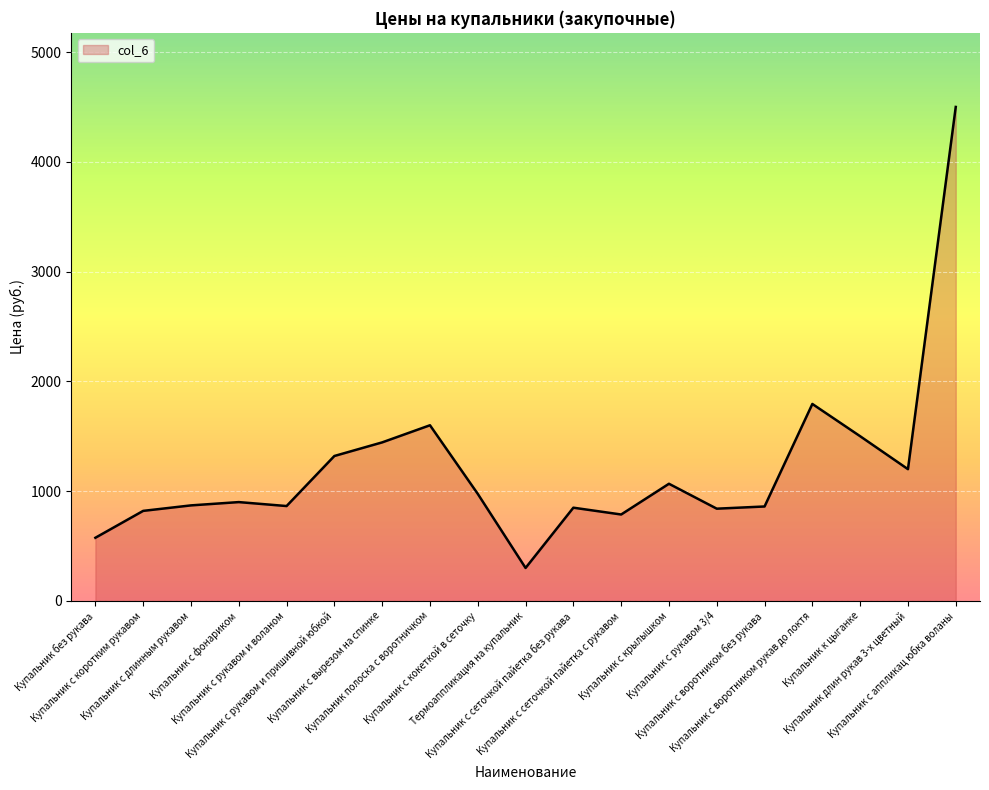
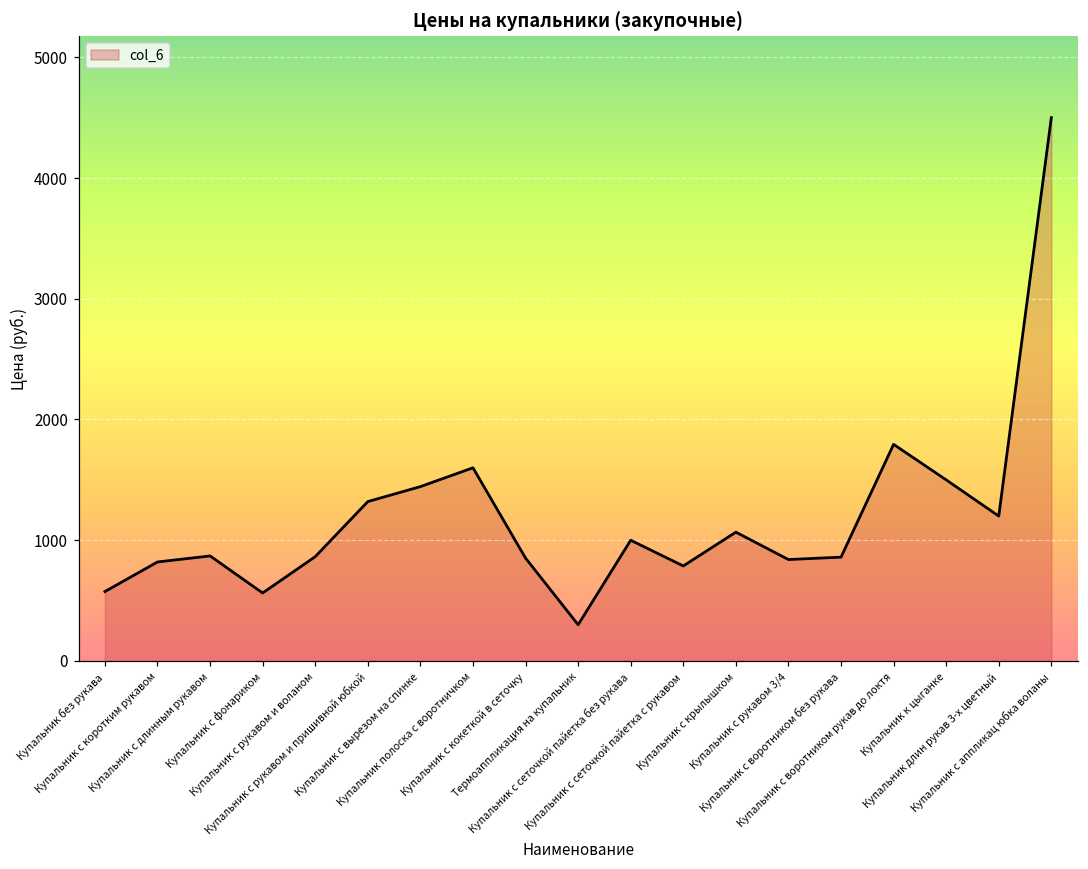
Купальник с фонариком: 900 -> 560
Купальник с кокеткой в сеточку: 980 -> 850
Купальник с сеточкой пайетка без рукава: 850 -> 1000
